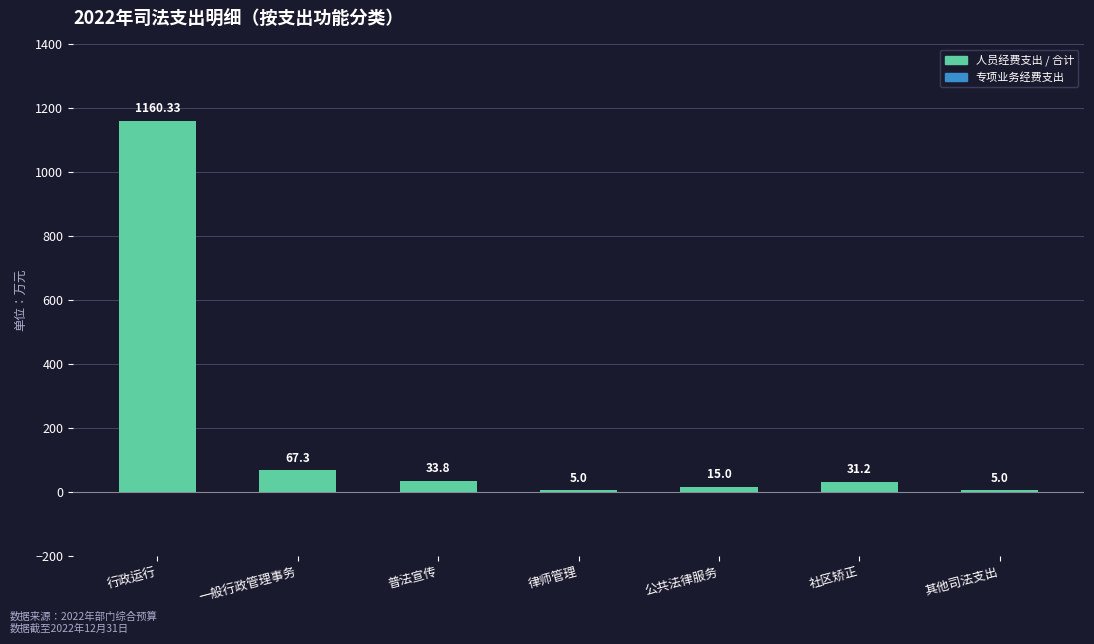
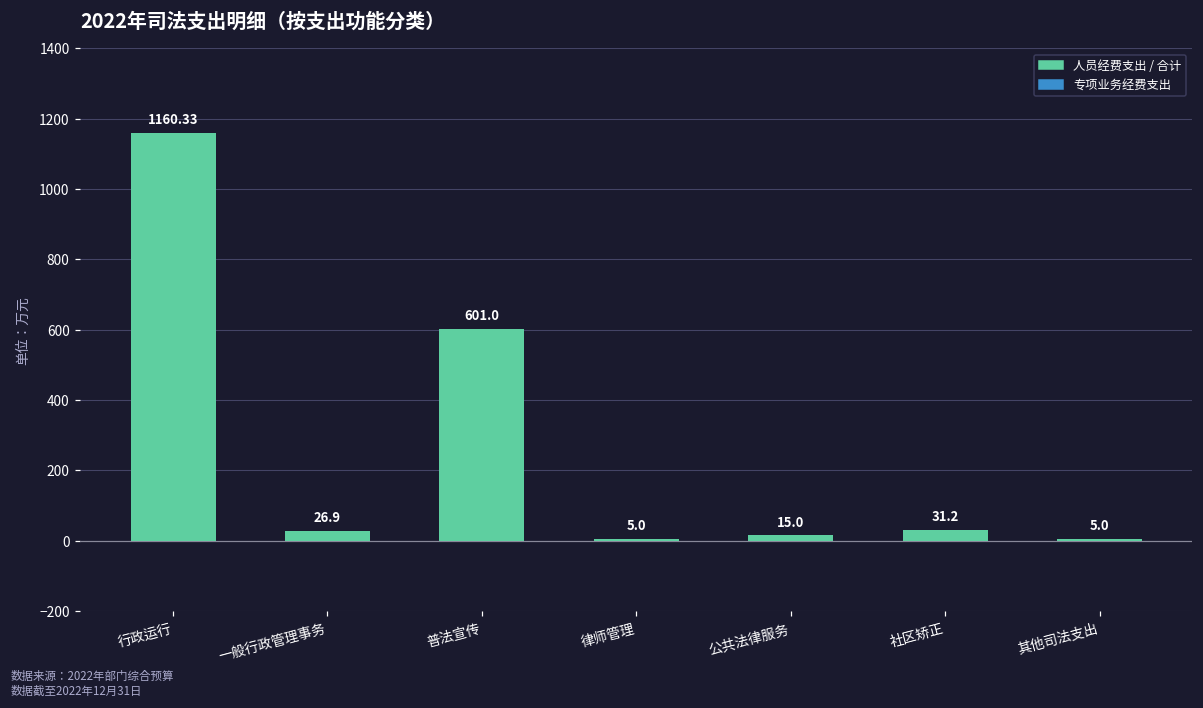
一般行政管理事务: 67.3 -> 26.9
普法宣传: 33.8 -> 601.0
